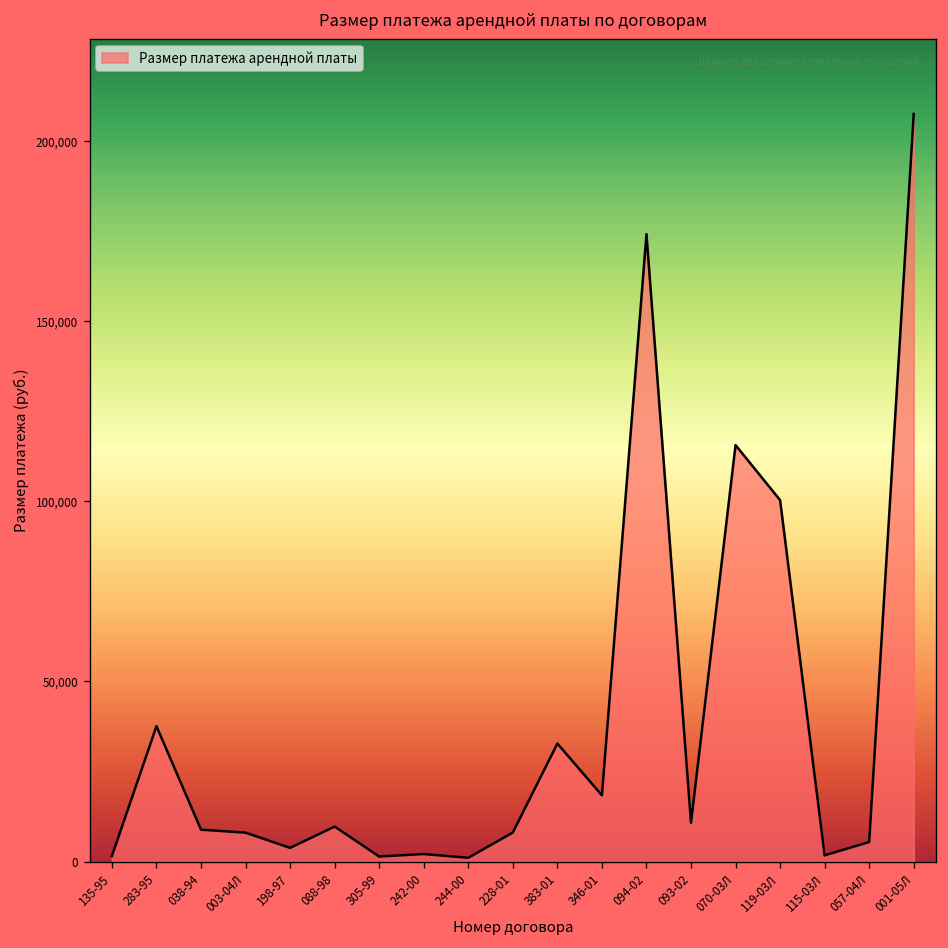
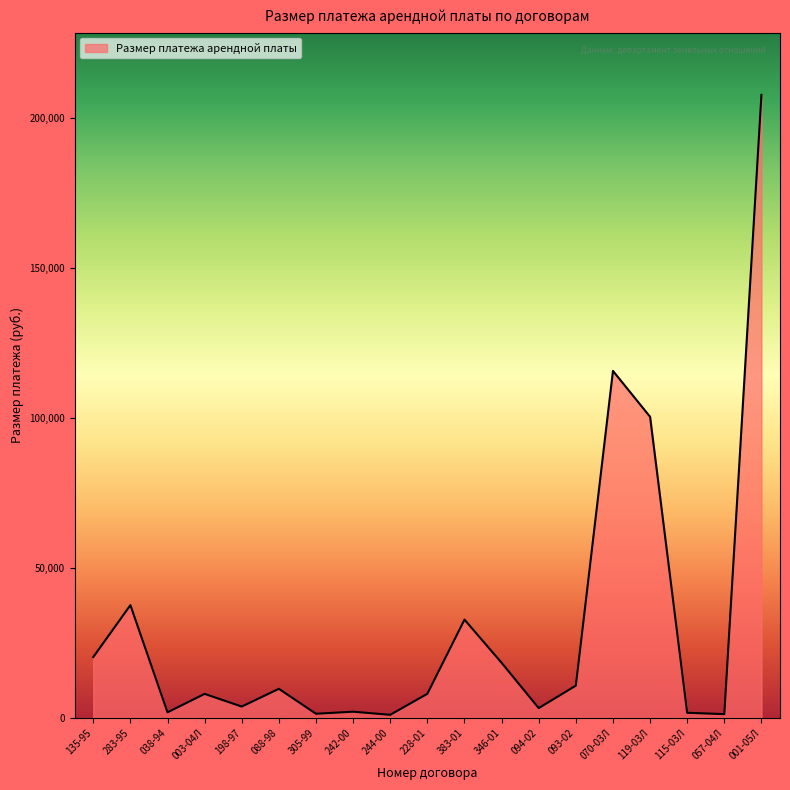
135-95: 2,000 -> 20,000
038-94: 9,000 -> 2,000
094-02: 174,000 -> 3,000
057-04Л: 5,000 -> 1,000
